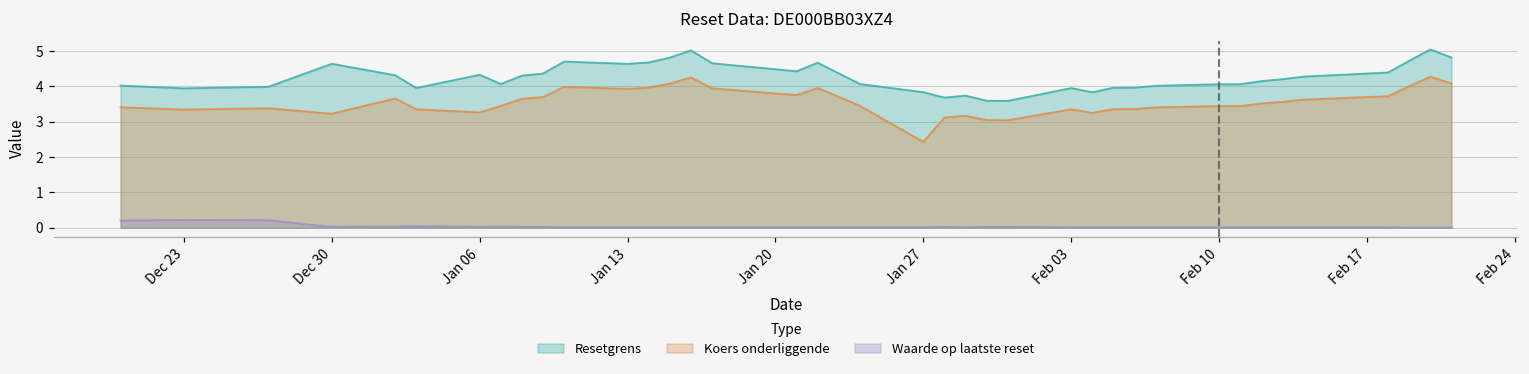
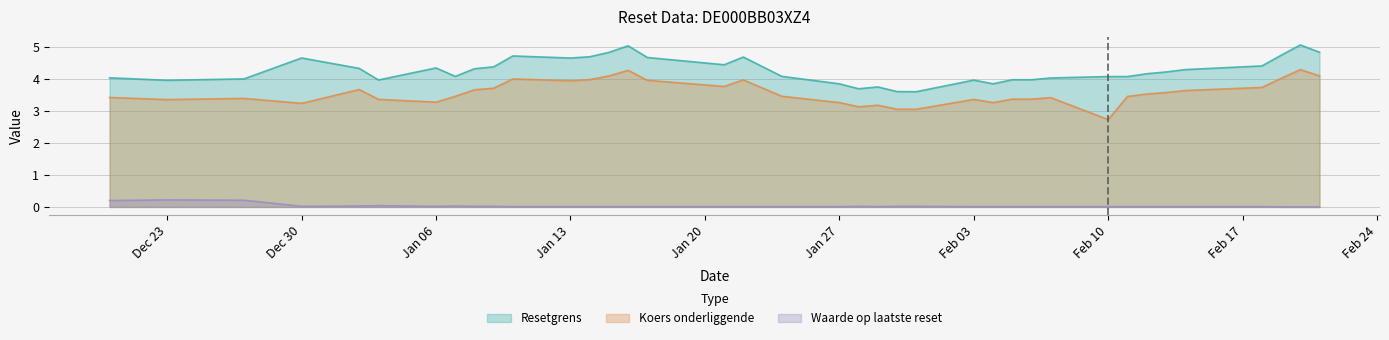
Koers onderliggende, Jan 27: 2.4 -> 3.3
Koers onderliggende, Feb 10: 3.4 -> 2.7
